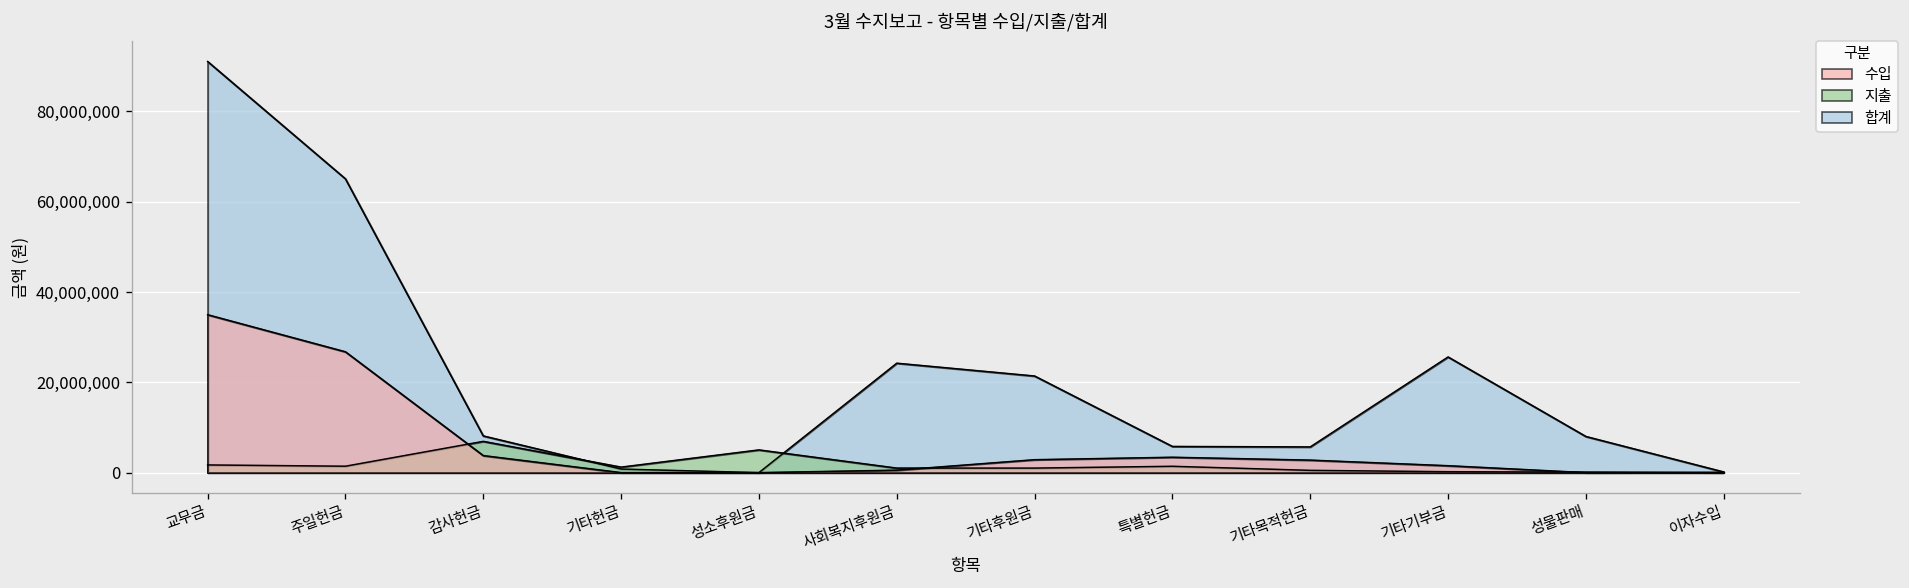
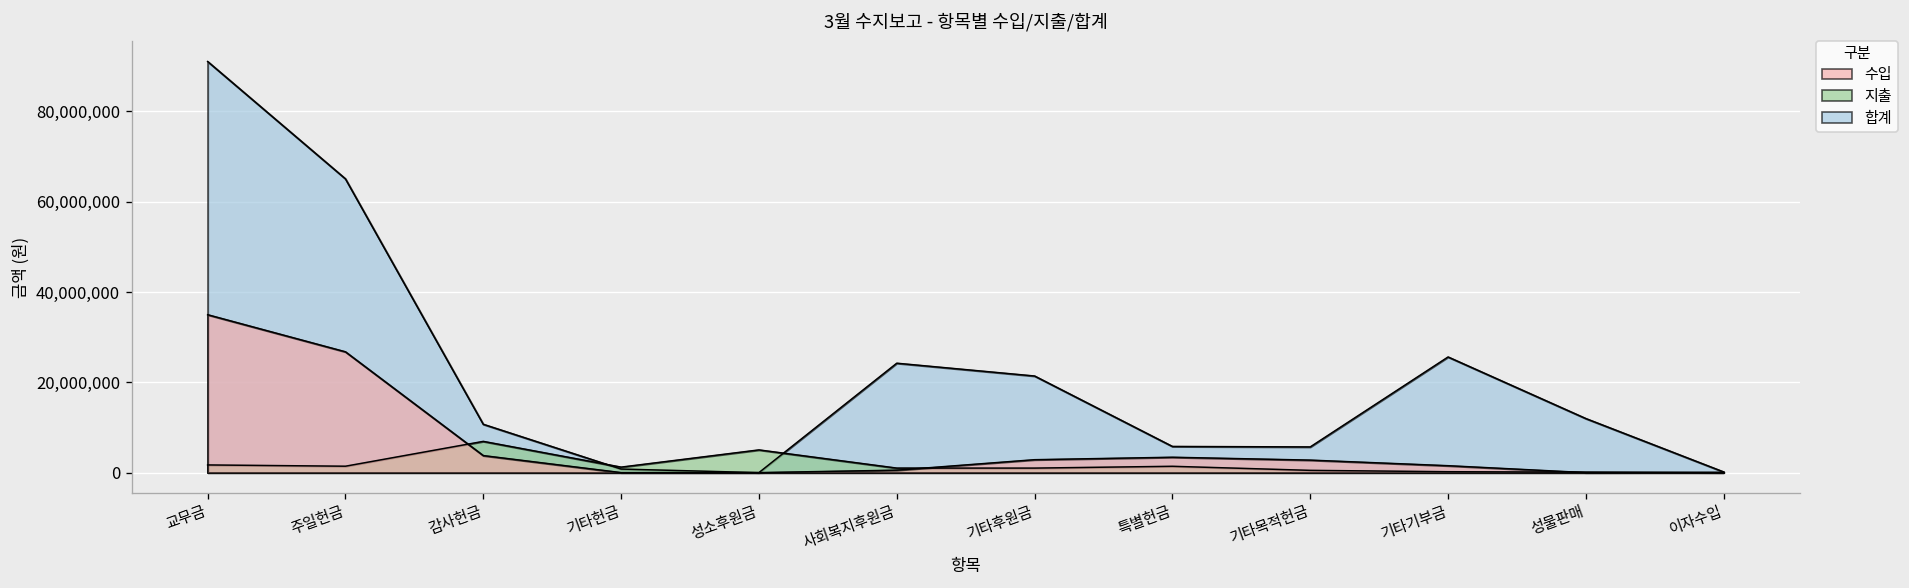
합계, 감사헌금: 8,000,000 -> 11,000,000
합계, 성물판매: 8,000,000 -> 12,000,000
